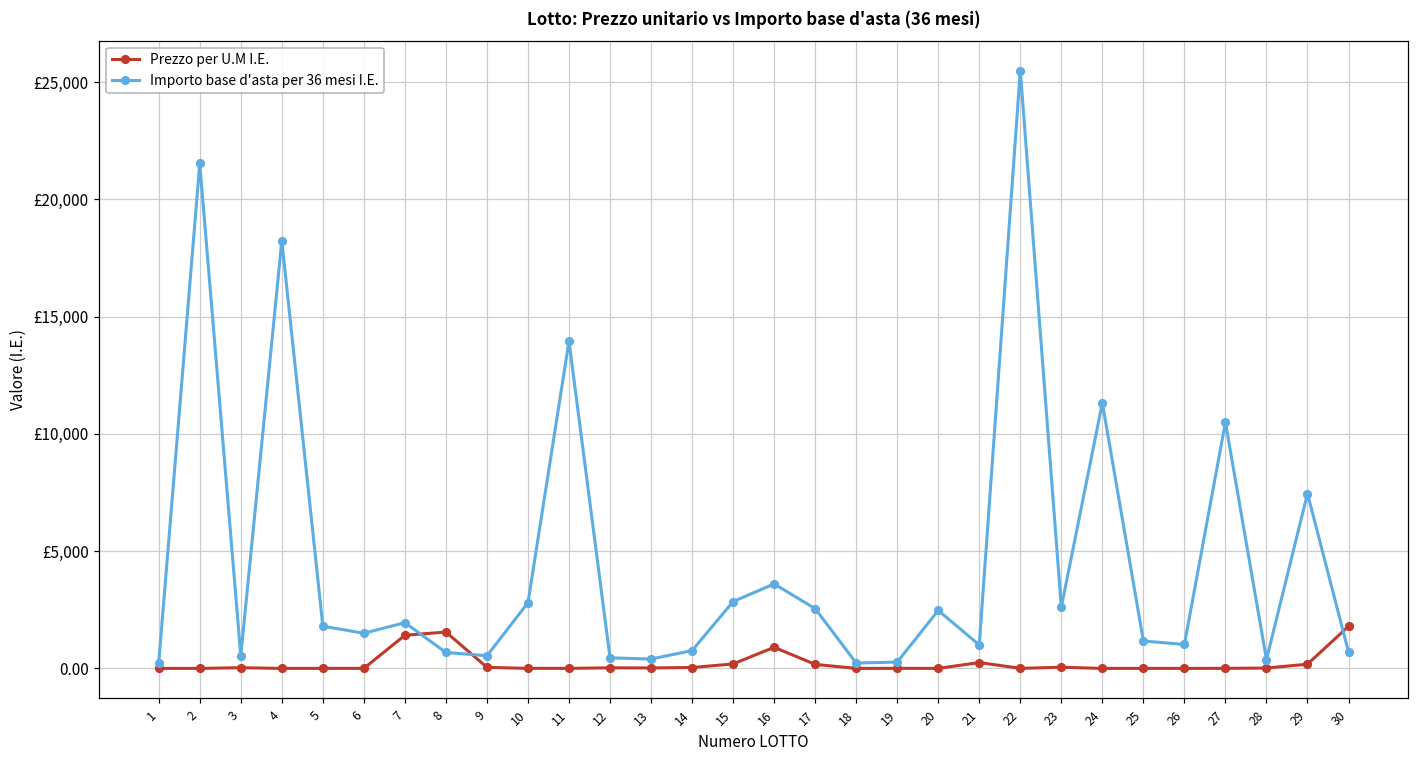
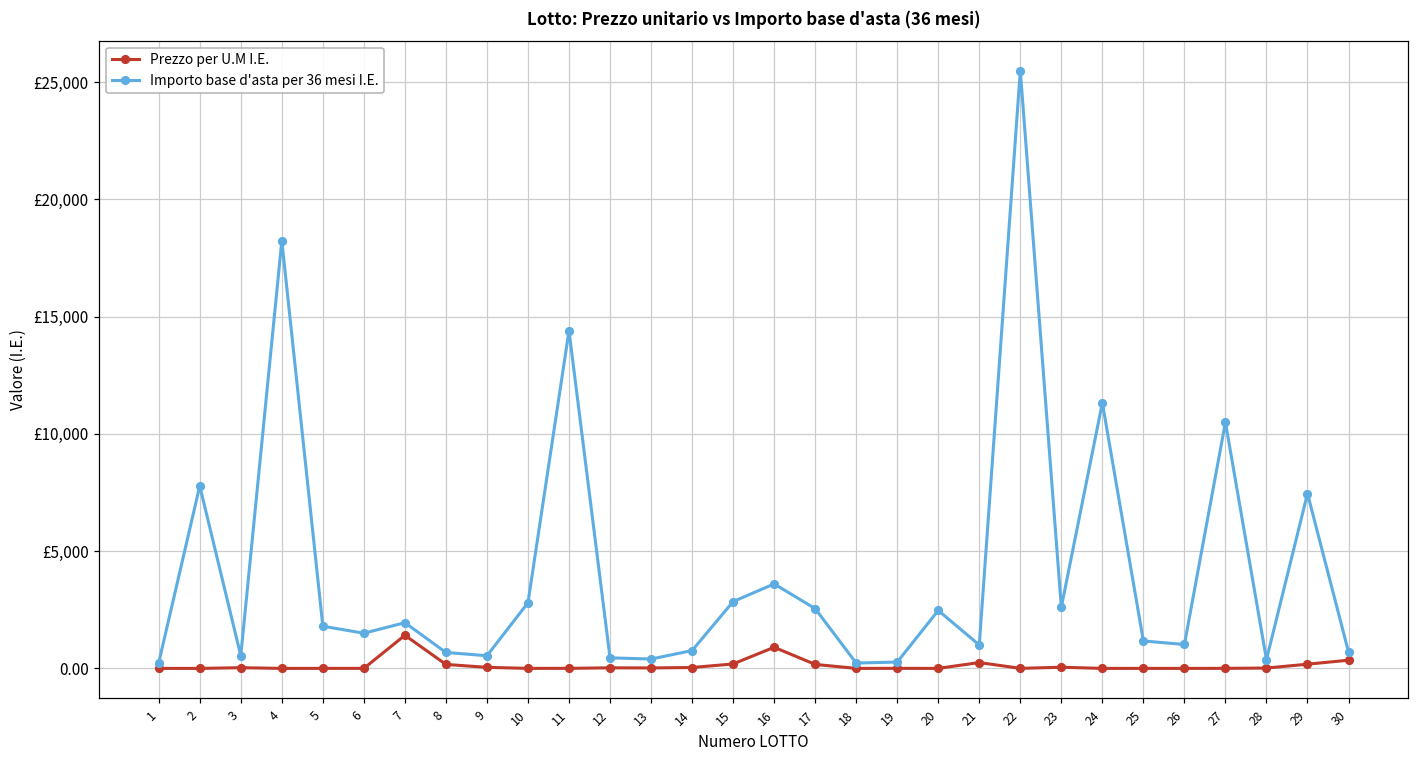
Importo base d'asta per 36 mesi I.E., 2: £21,500 -> £7,800
Prezzo per U.M I.E., 8: £1,600 -> £200
Importo base d'asta per 36 mesi I.E., 11: £14,000 -> £14,400
Prezzo per U.M I.E., 30: £1,800 -> £400
